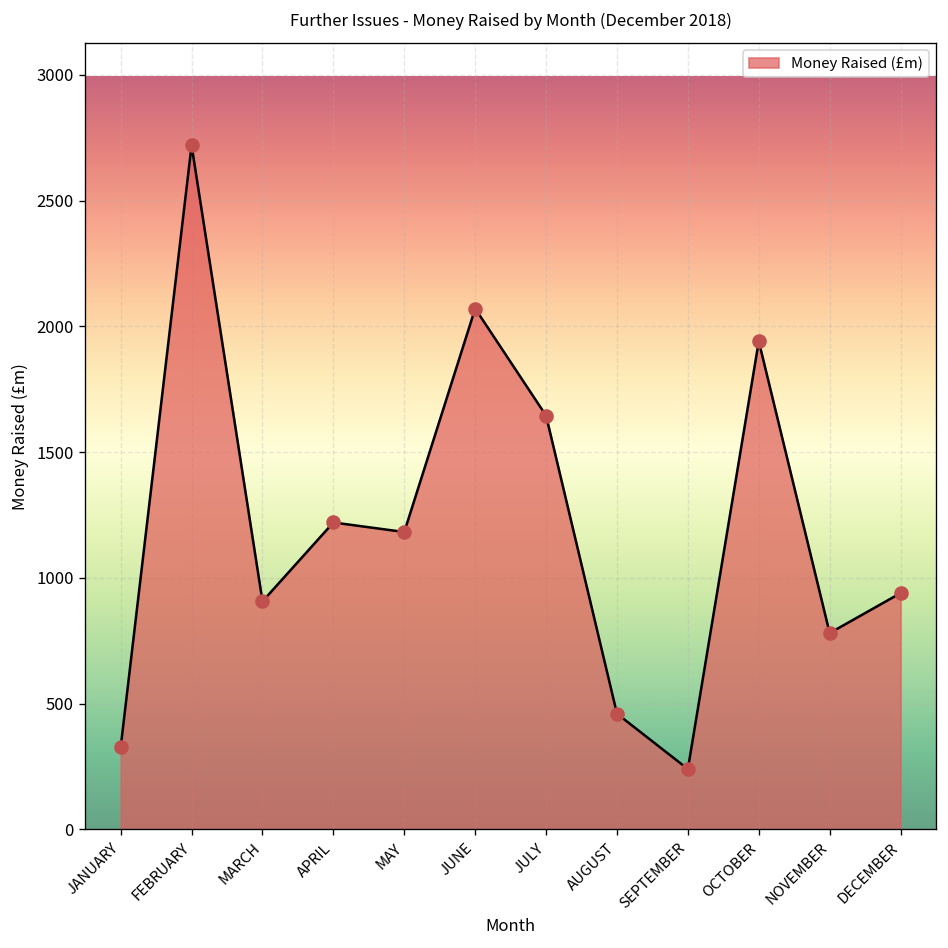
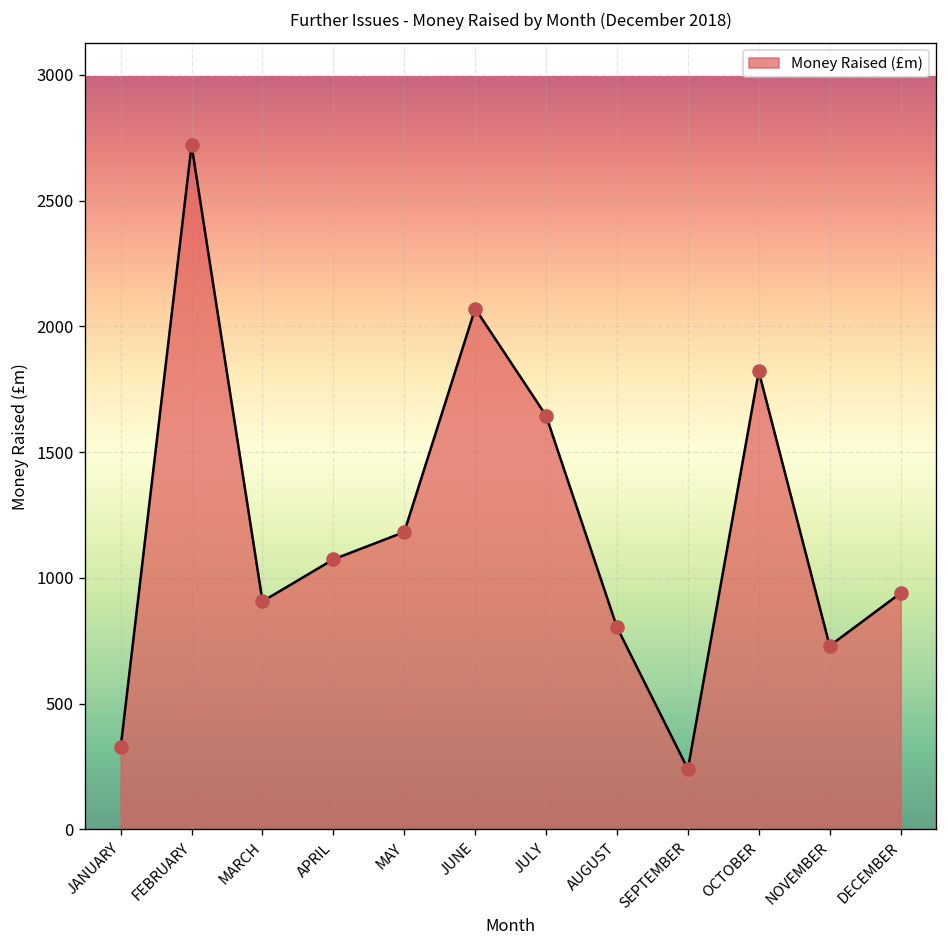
APRIL: 1220 -> 1070
AUGUST: 460 -> 800
OCTOBER: 1940 -> 1820
NOVEMBER: 780 -> 730
